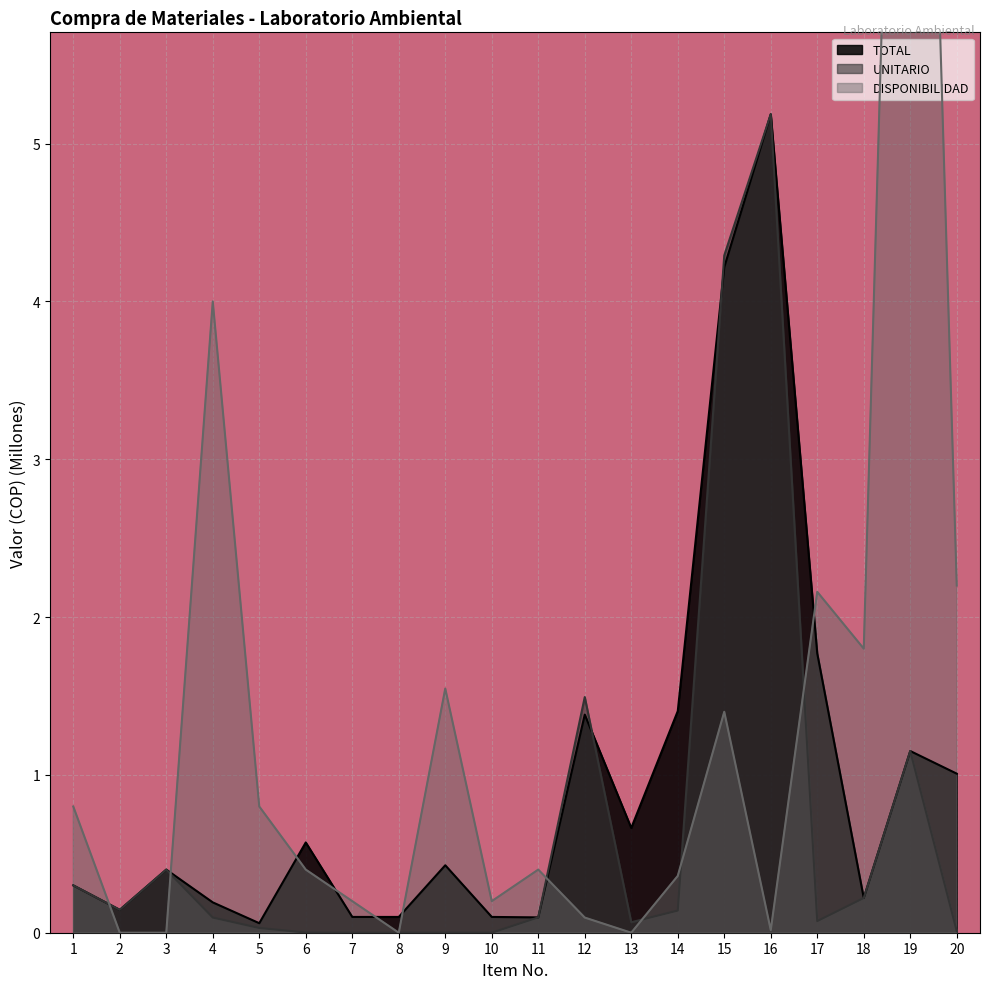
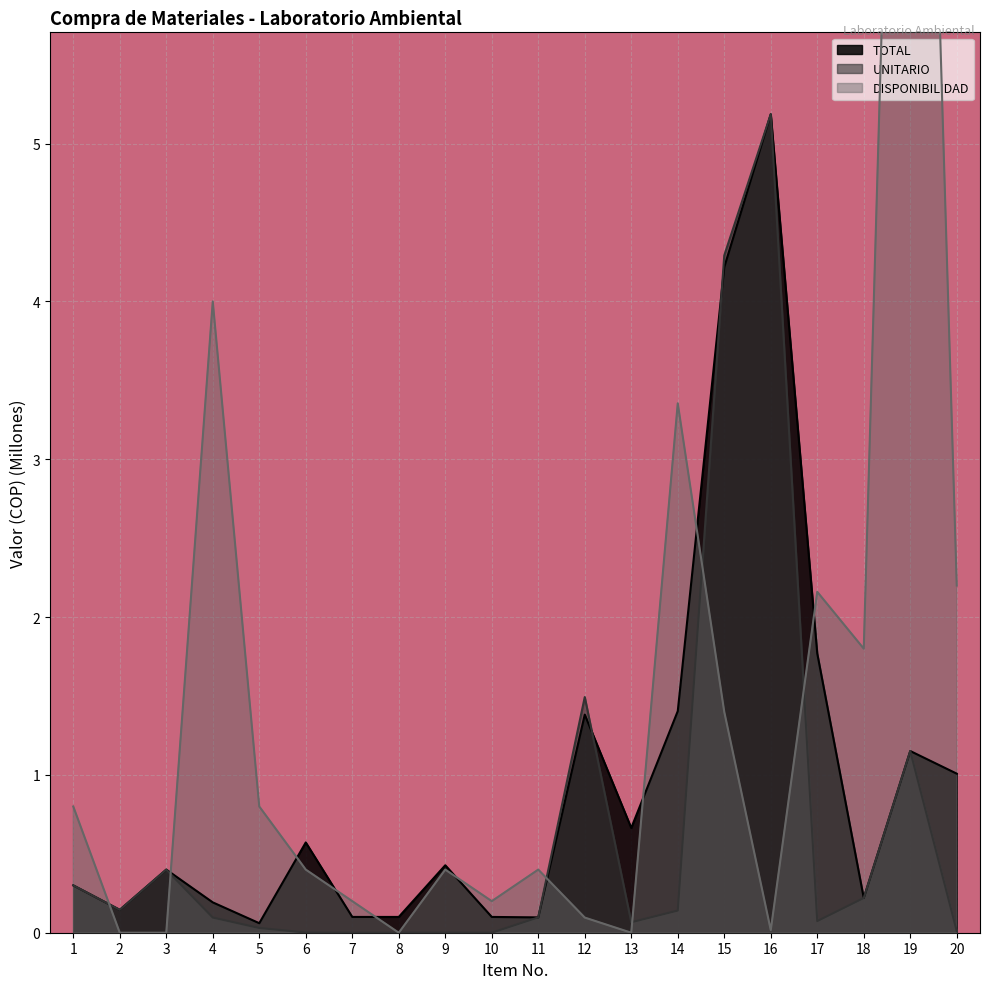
DISPONIBILIDAD, 9: 1.55 -> 0.40
DISPONIBILIDAD, 14: 0.36 -> 3.35
